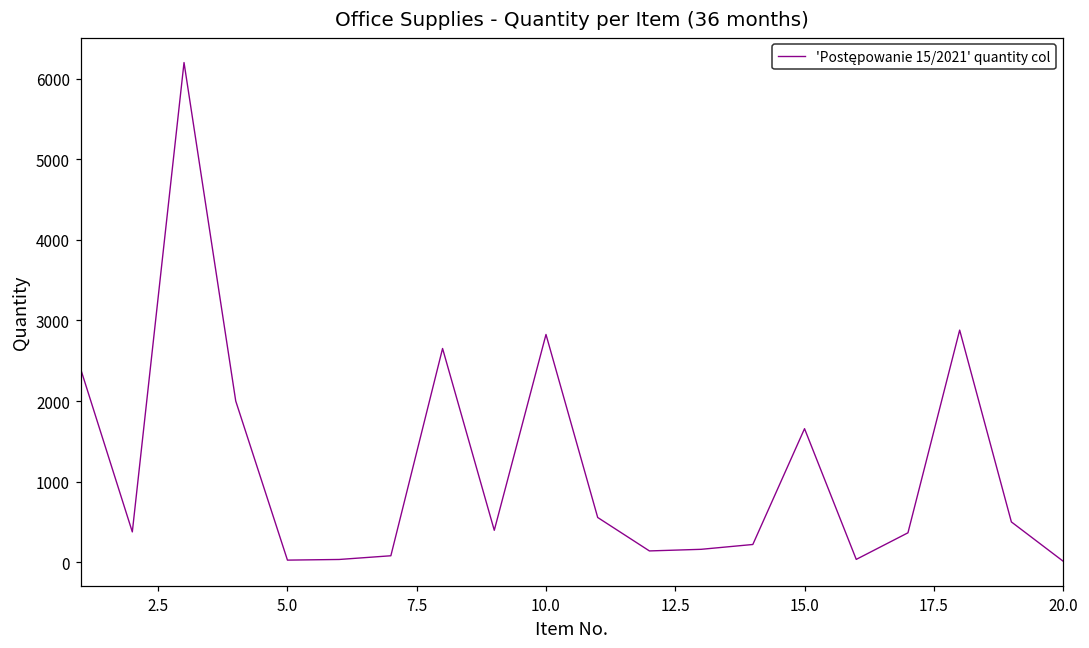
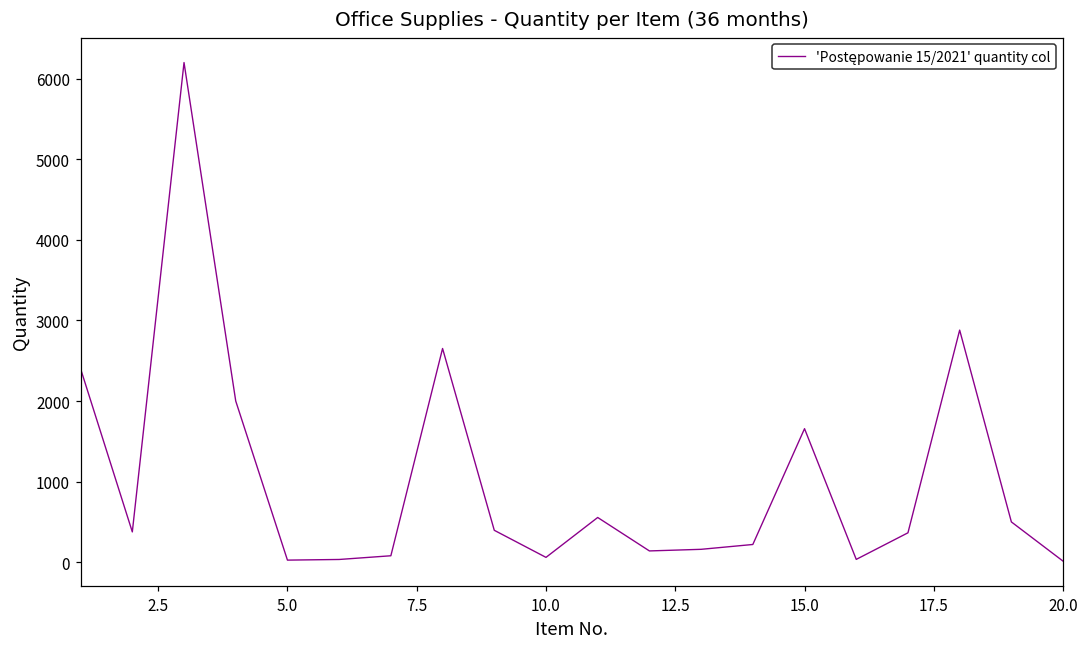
10.0: 2800 -> 100
